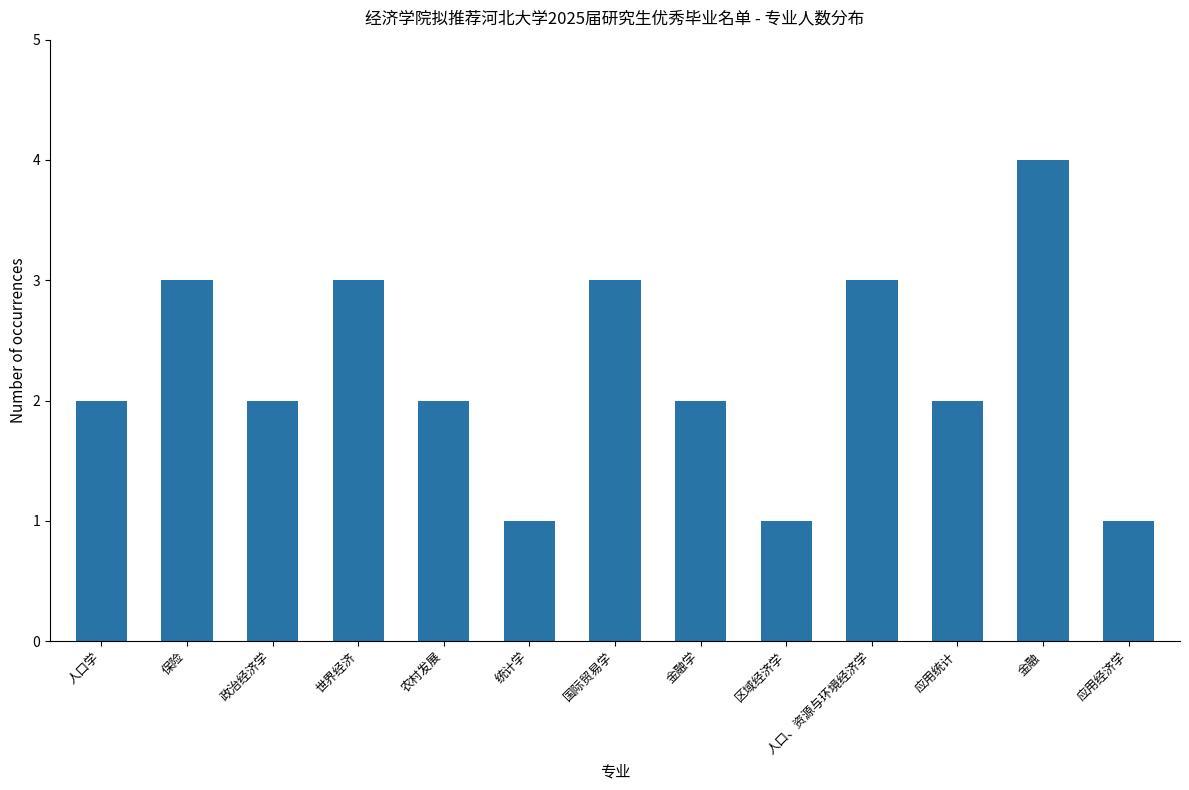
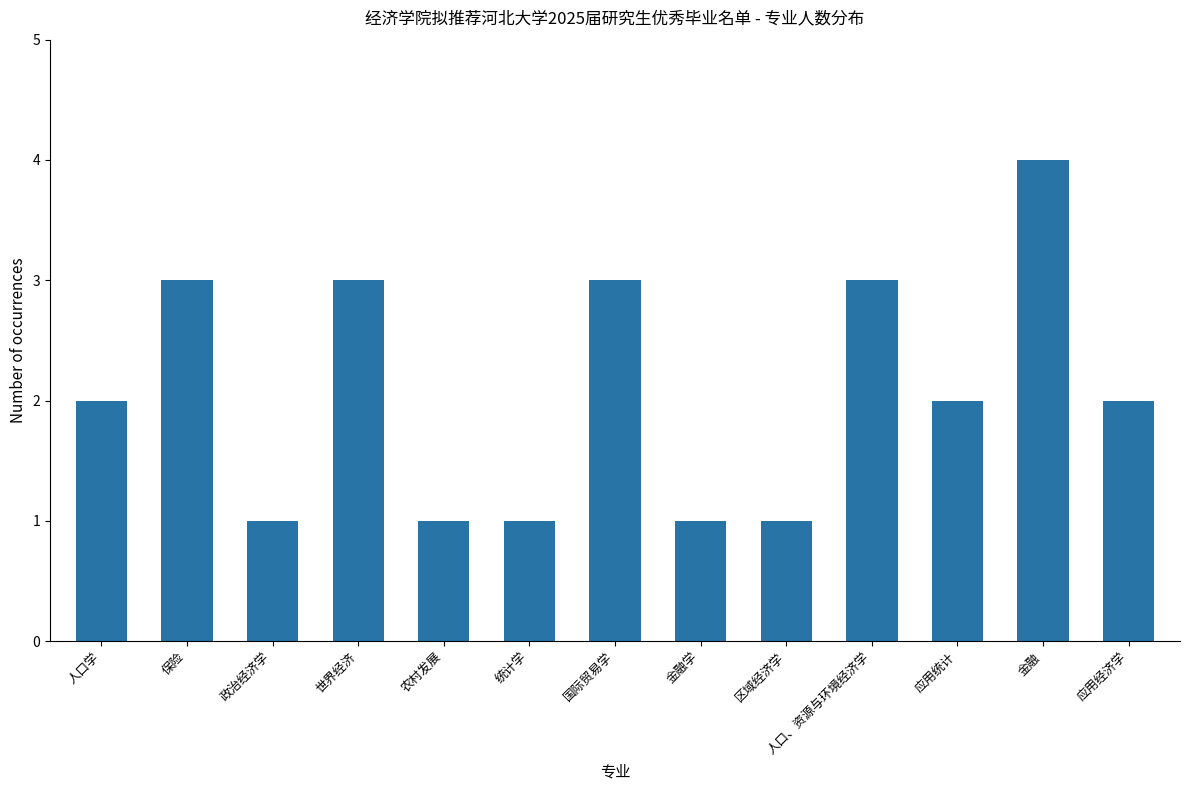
政治经济学: 2 -> 1
农村发展: 2 -> 1
金融学: 2 -> 1
应用经济学: 1 -> 2
